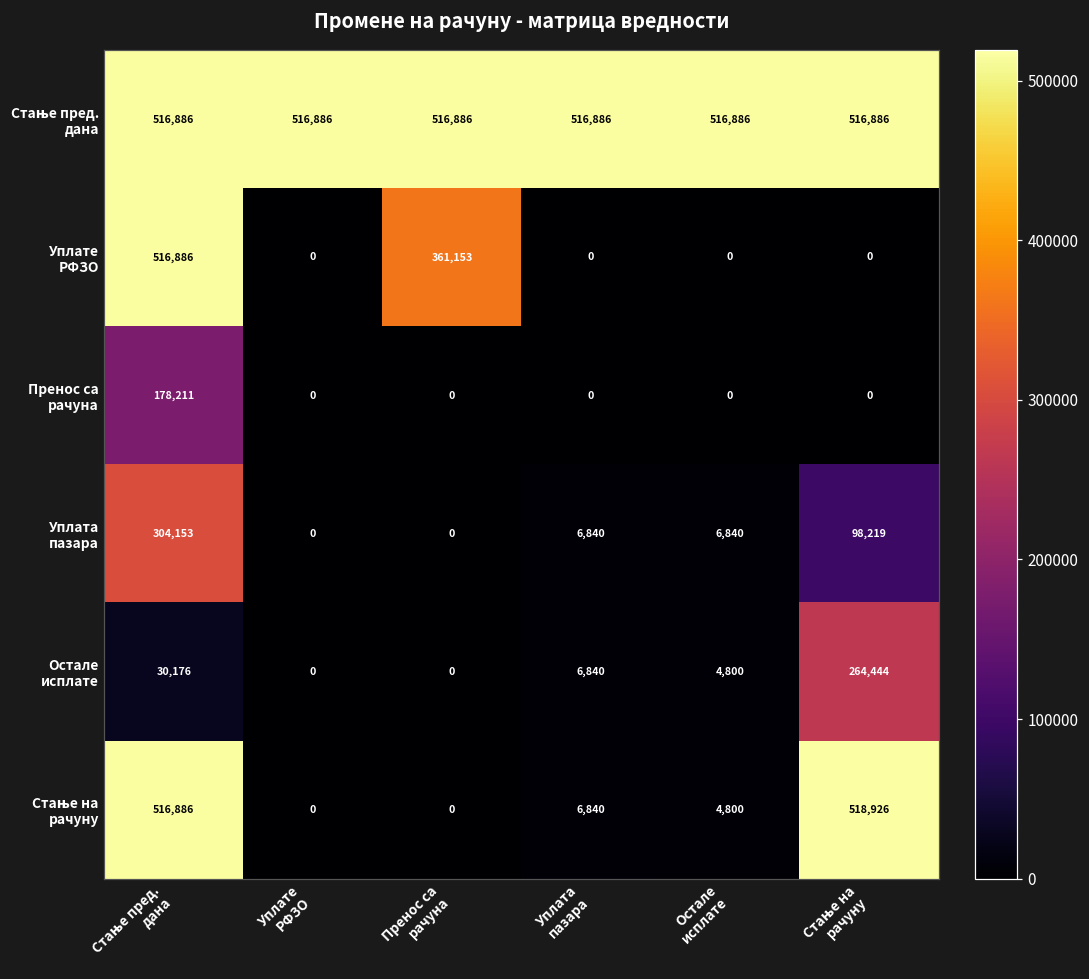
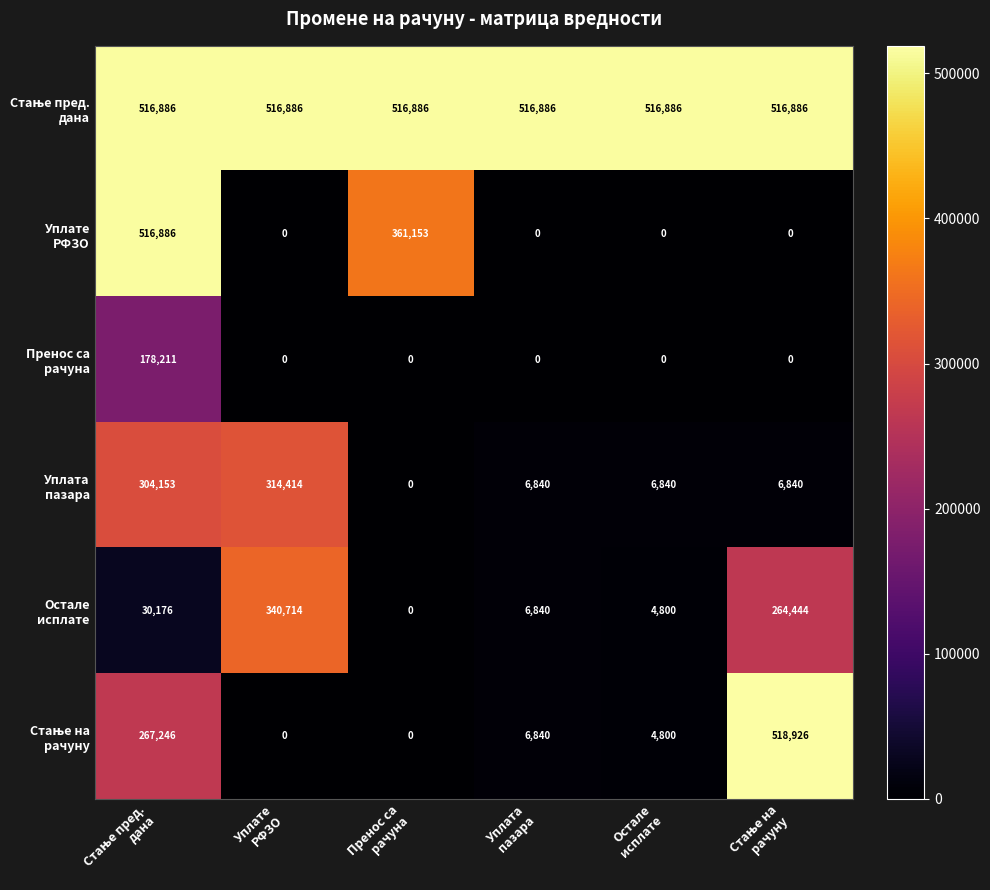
Уплата пазара, Уплате РФЗО: 0 -> 314,414
Уплата пазара, Стање на рачуну: 98,219 -> 6,840
Остале исплате, Уплате РФЗО: 0 -> 340,714
Стање на рачуну, Стање пред. дана: 516,886 -> 267,246
